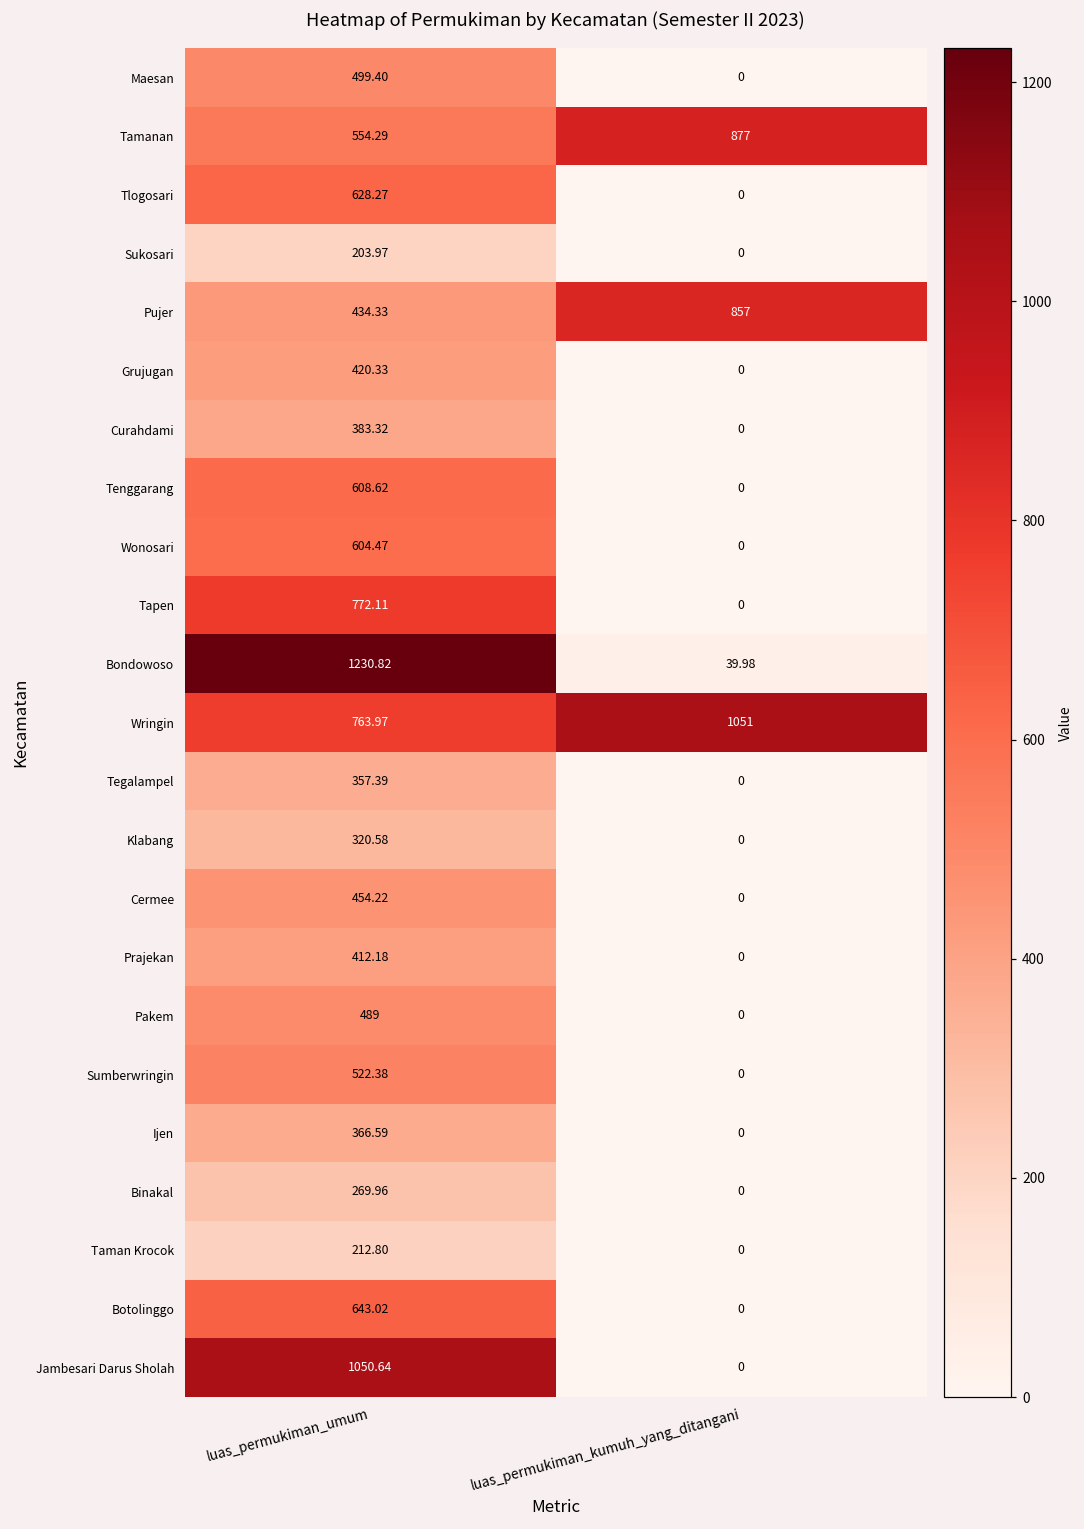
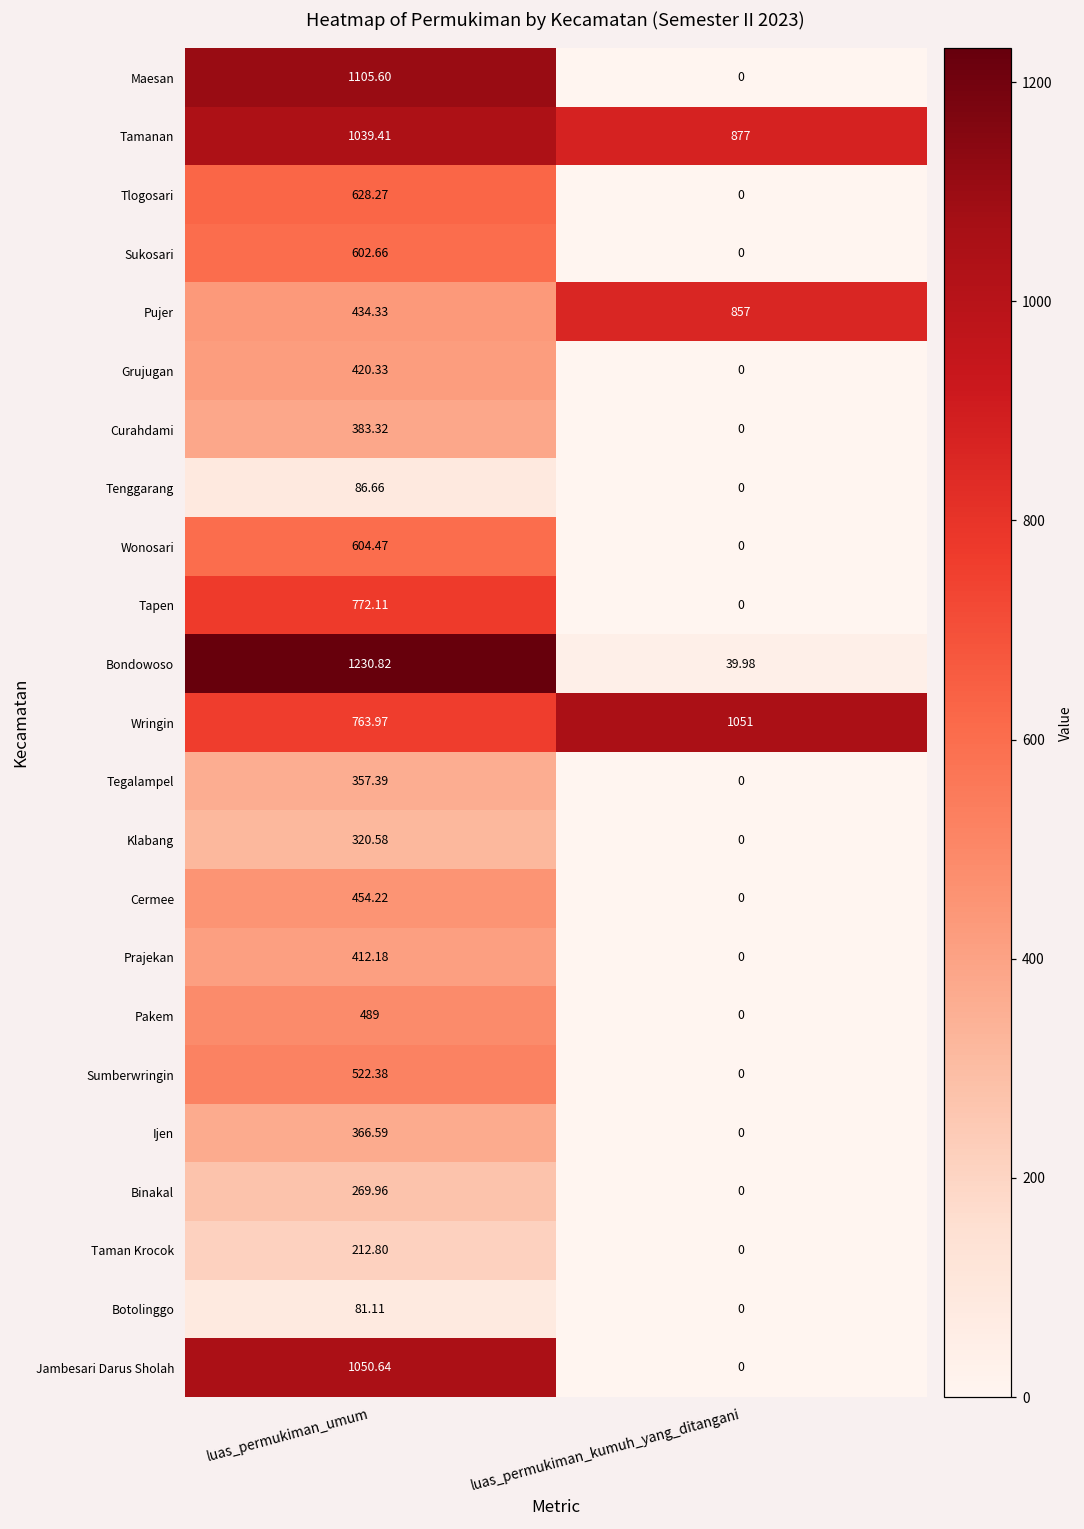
Maesan, luas_permukiman_umum: 499.40 -> 1105.60
Tamanan, luas_permukiman_umum: 554.29 -> 1039.41
Sukosari, luas_permukiman_umum: 203.97 -> 602.66
Tenggarang, luas_permukiman_umum: 608.62 -> 86.66
Botolinggo, luas_permukiman_umum: 643.02 -> 81.11
